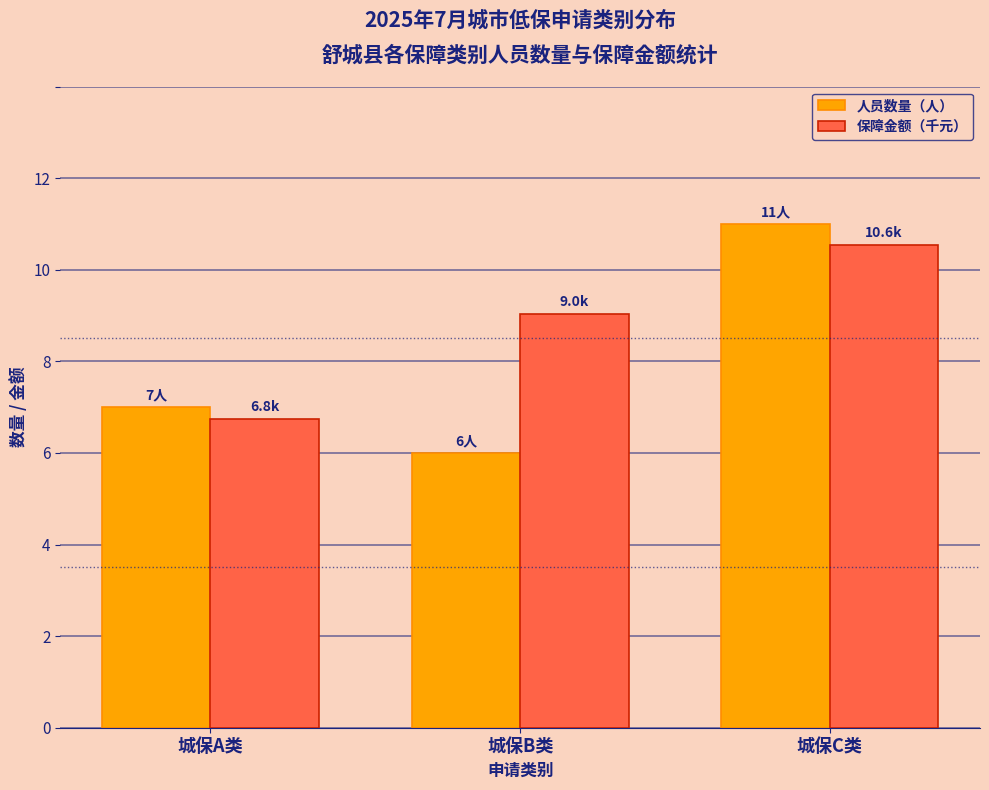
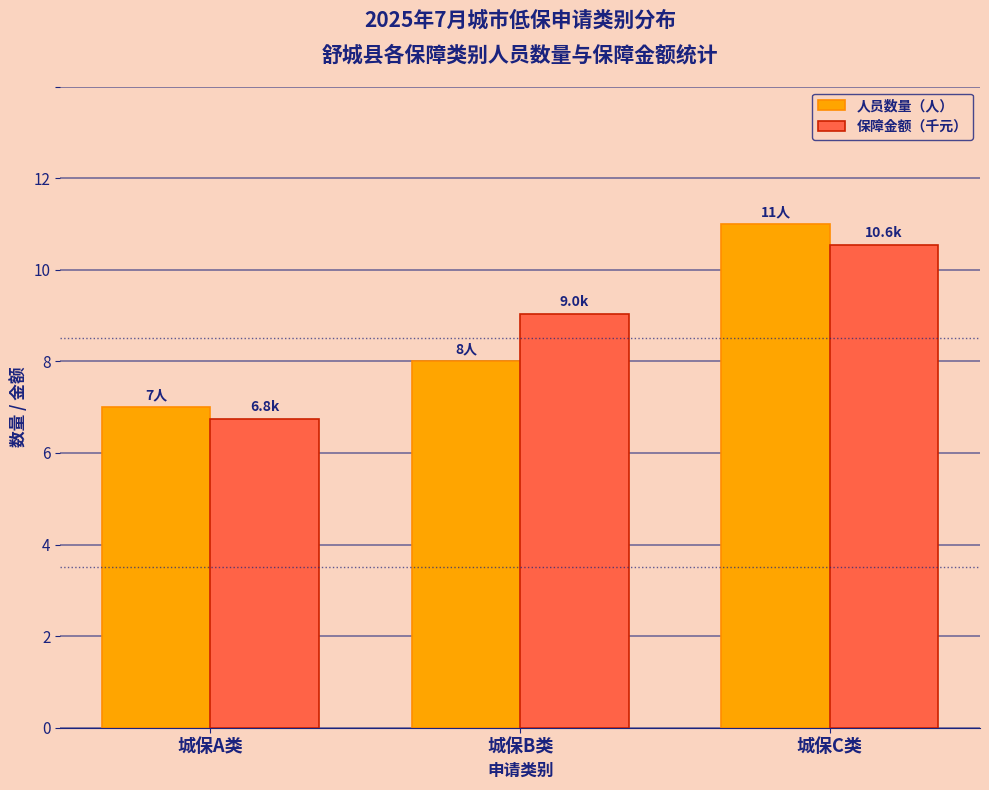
人员数量（人）, 城保B类: 6人 -> 8人
